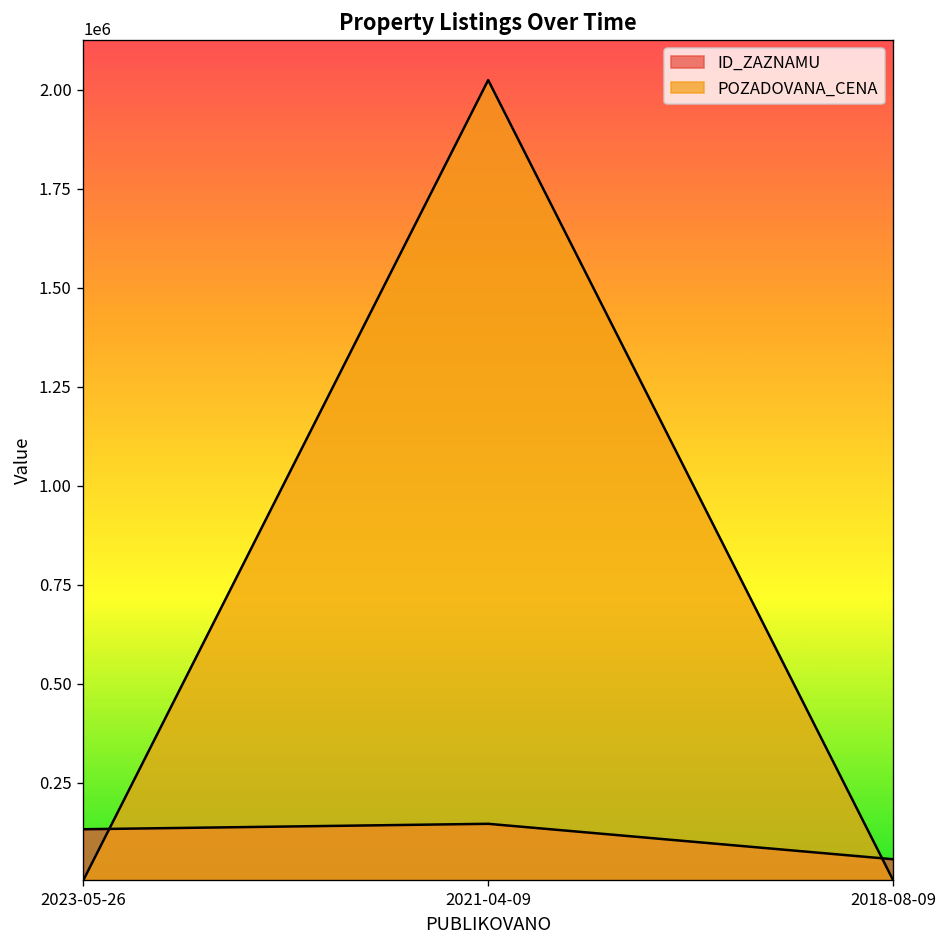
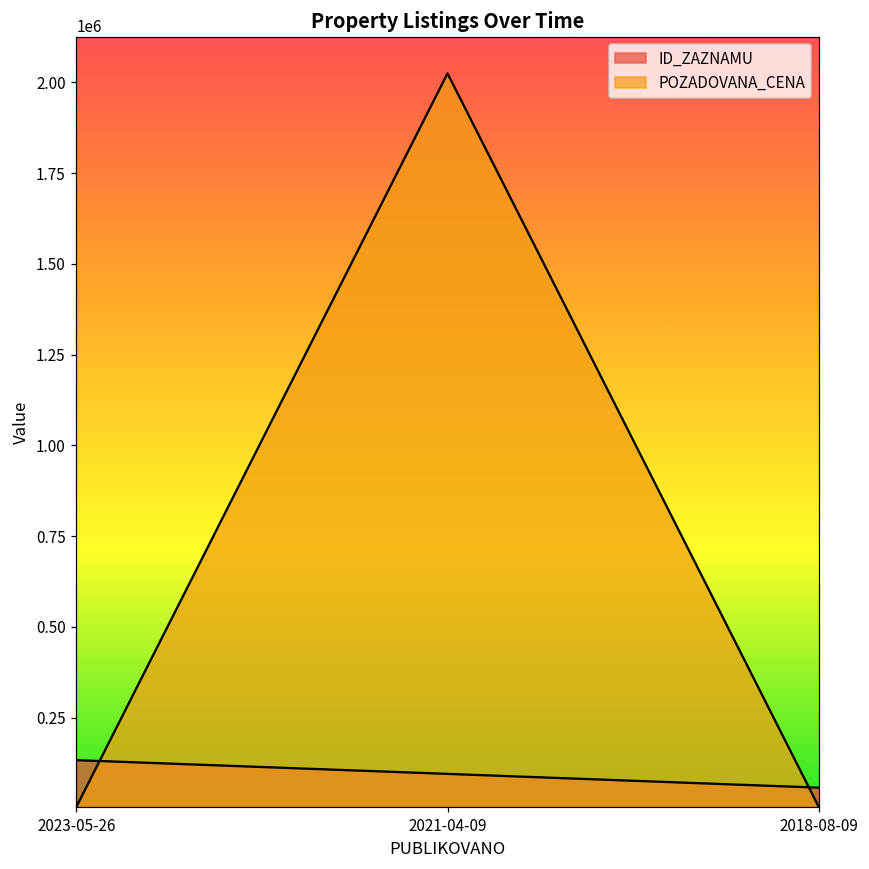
ID_ZAZNAMU, 2021-04-09: 150000 -> 90000
